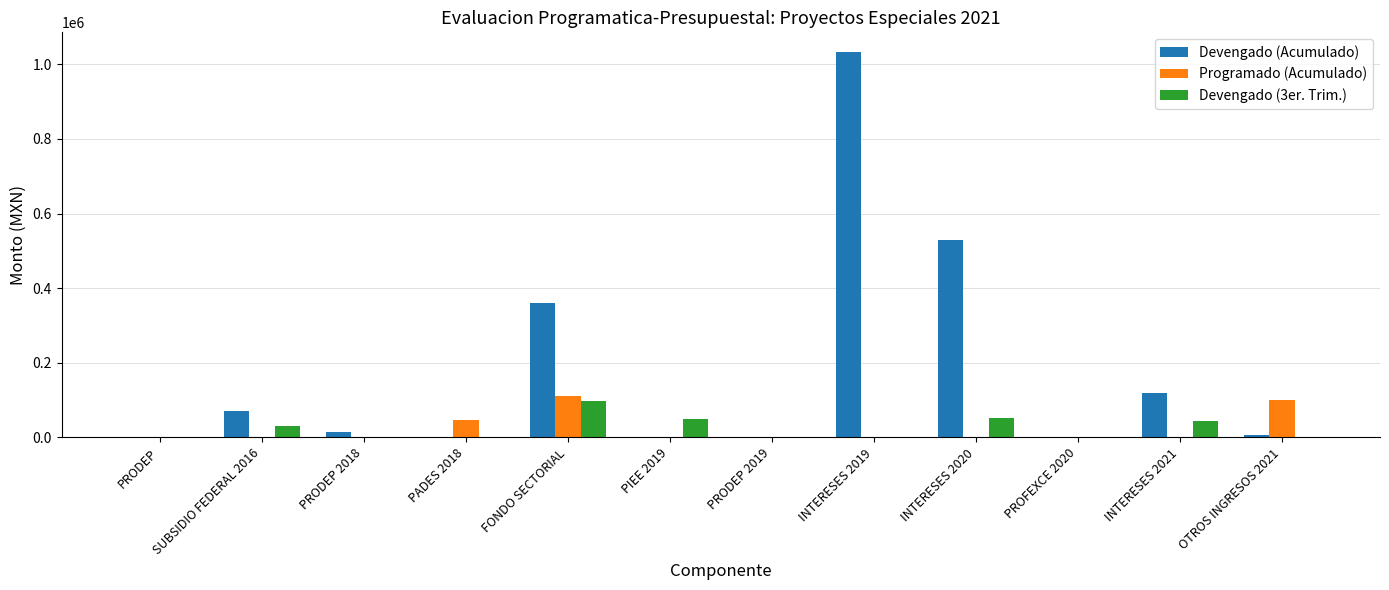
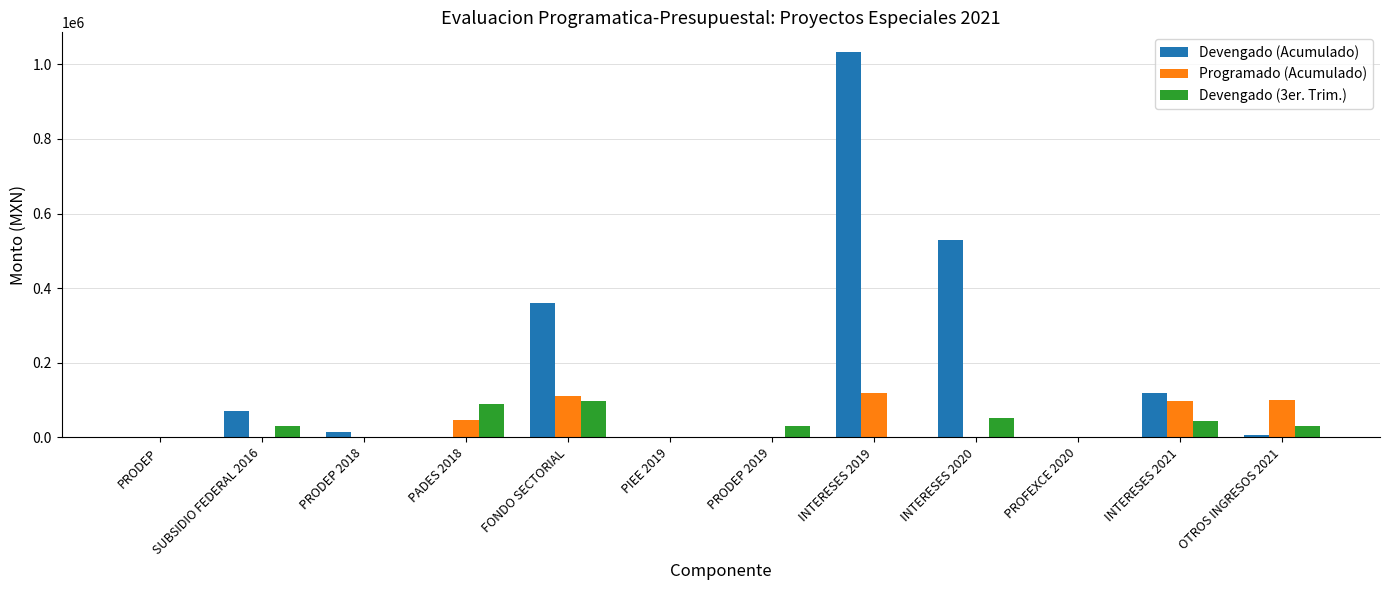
Devengado (3er. Trim.), PADES 2018: 0 -> 90000
Devengado (3er. Trim.), PIEE 2019: 50000 -> 0
Devengado (3er. Trim.), PRODEP 2019: 0 -> 30000
Programado (Acumulado), INTERESES 2019: 0 -> 120000
Programado (Acumulado), INTERESES 2021: 0 -> 100000
Devengado (3er. Trim.), OTROS INGRESOS 2021: 0 -> 30000
